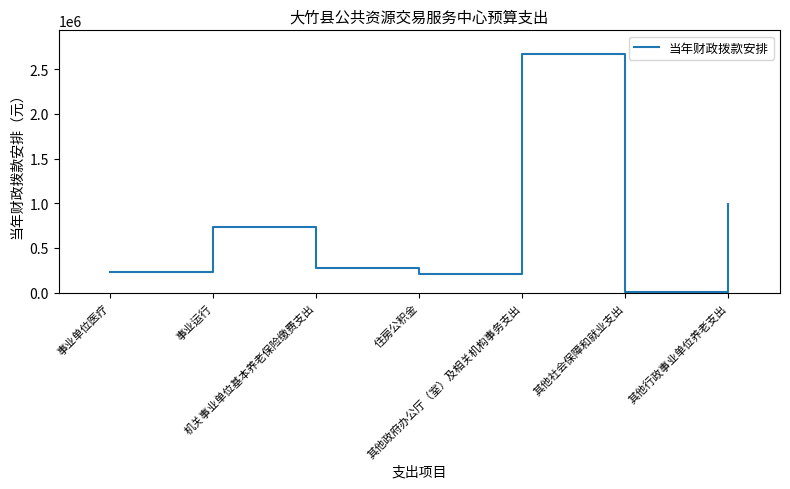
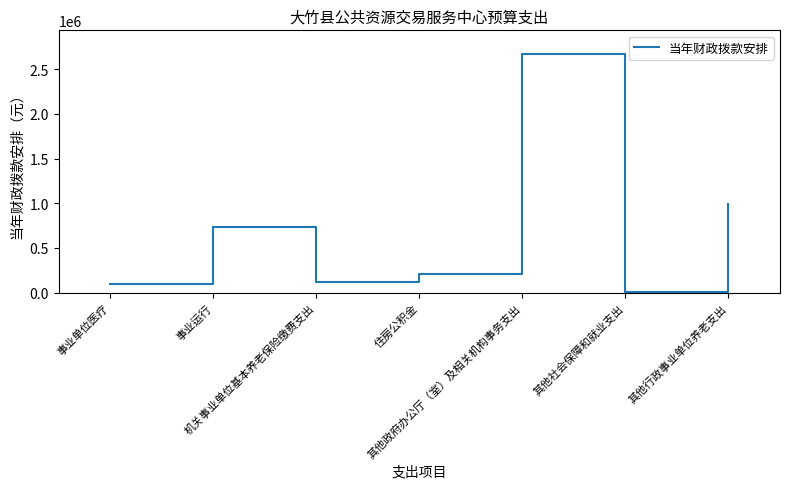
事业单位医疗: 200000 -> 100000
机关事业单位基本养老保险缴费支出: 300000 -> 100000
